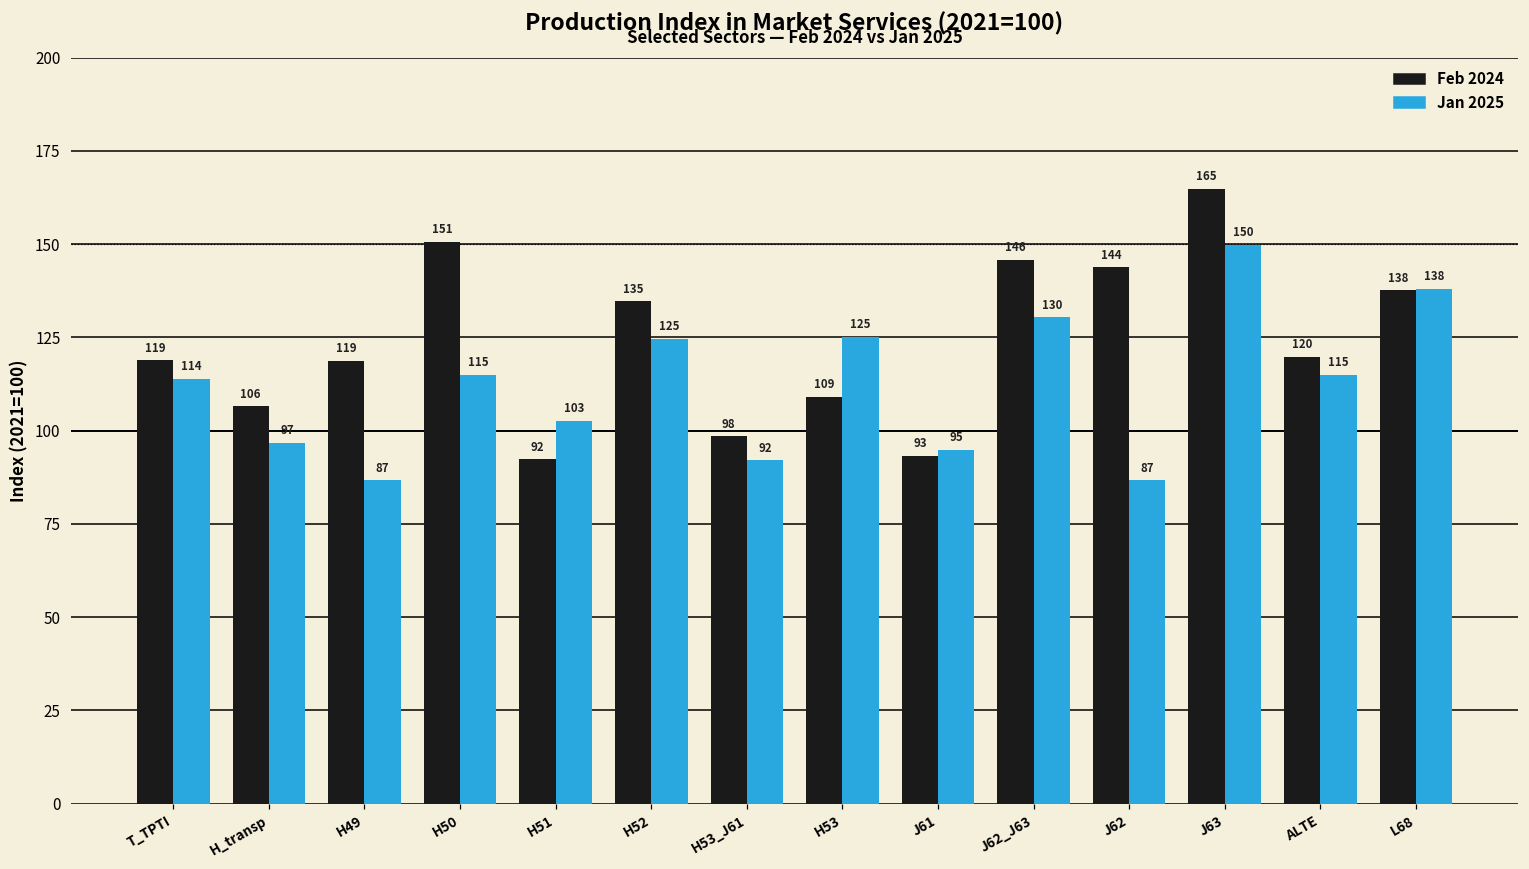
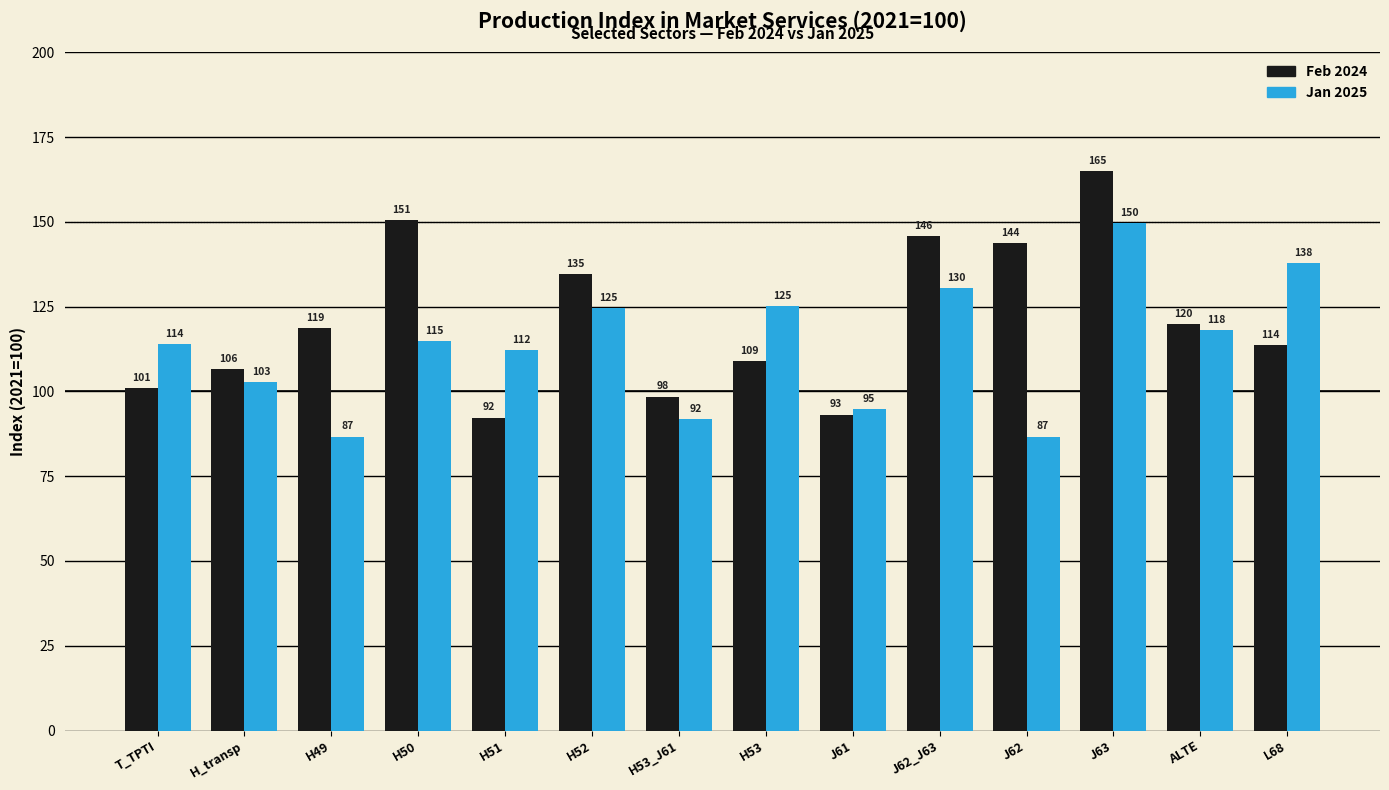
Feb 2024, T_TPTI: 119 -> 101
Jan 2025, H_transp: 97 -> 103
Jan 2025, H51: 103 -> 112
Jan 2025, ALTE: 115 -> 118
Feb 2024, L68: 138 -> 114
